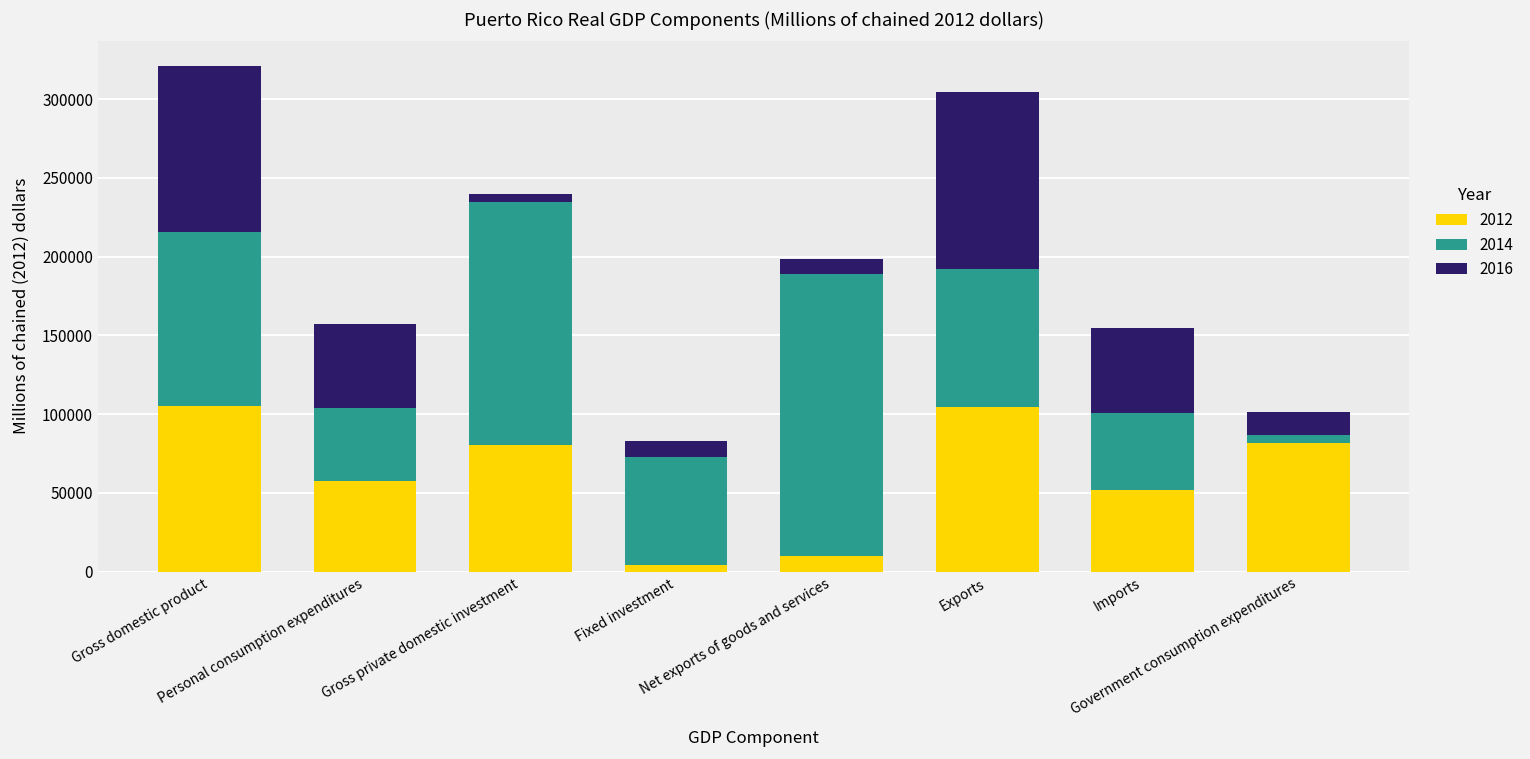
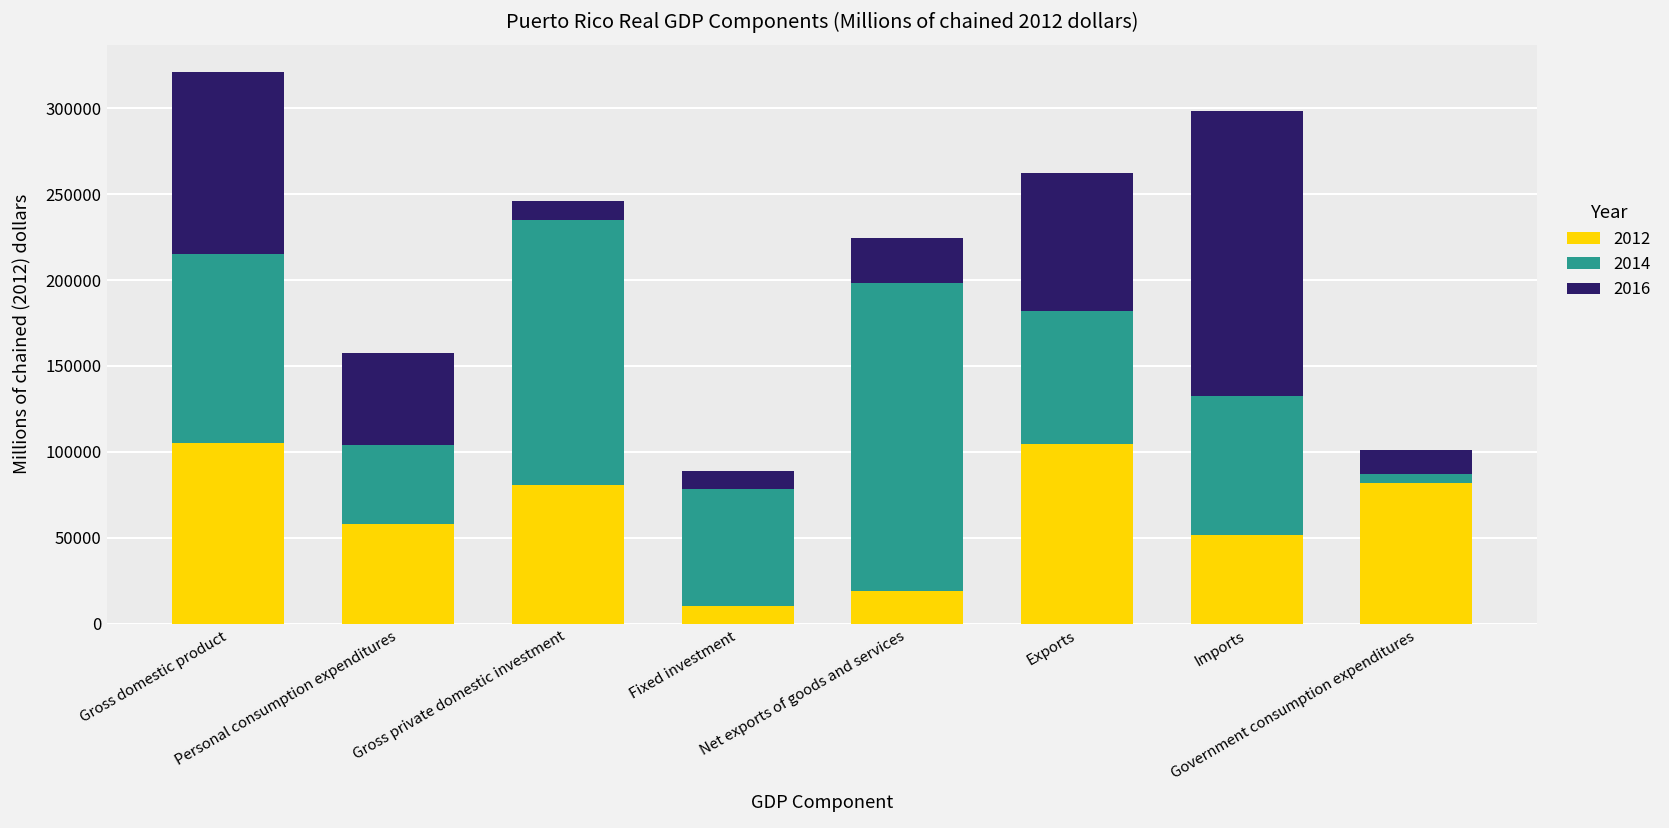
2016, Gross private domestic investment: 5000 -> 12000
2012, Fixed investment: 4000 -> 10000
2012, Net exports of goods and services: 10000 -> 19000
2016, Net exports of goods and services: 9000 -> 26000
2014, Exports: 88000 -> 78000
2016, Exports: 113000 -> 80000
2014, Imports: 49000 -> 81000
2016, Imports: 54000 -> 166000
